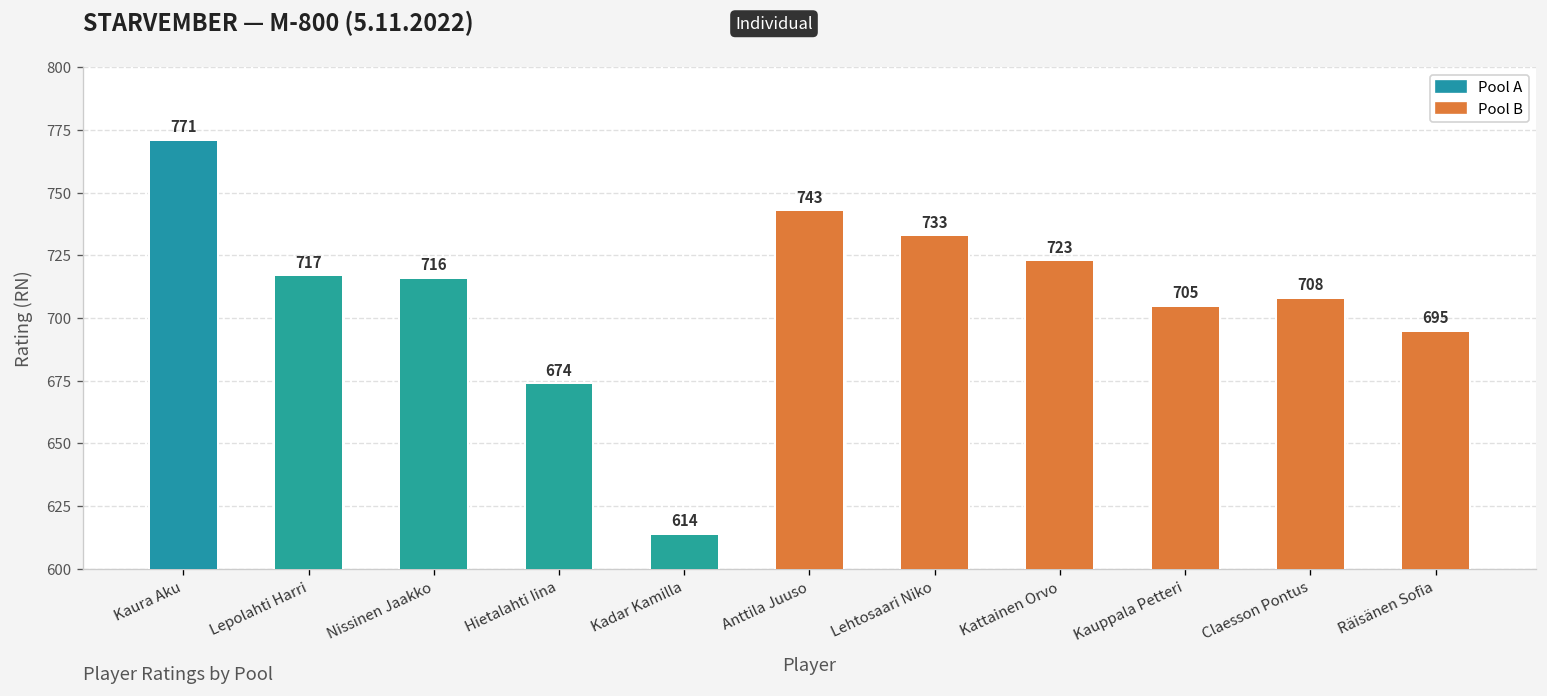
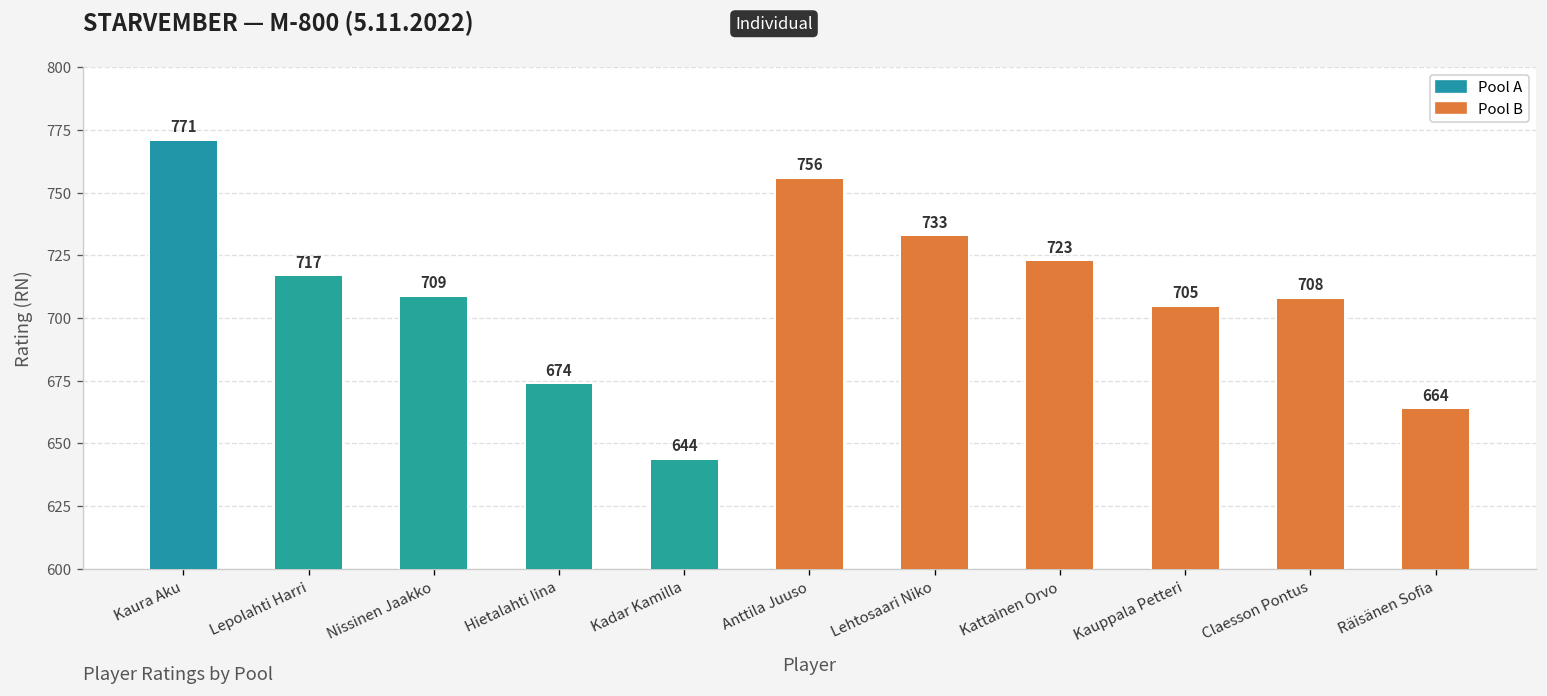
Nissinen Jaakko: 716 -> 709
Kadar Kamilla: 614 -> 644
Anttila Juuso: 743 -> 756
Räisänen Sofia: 695 -> 664
